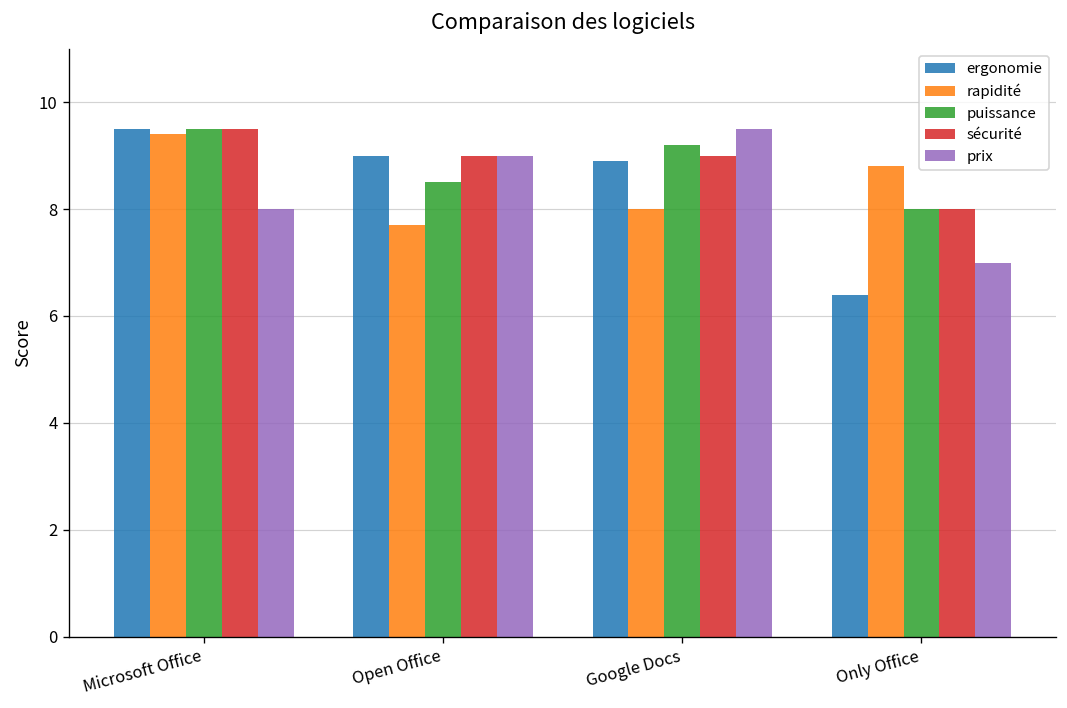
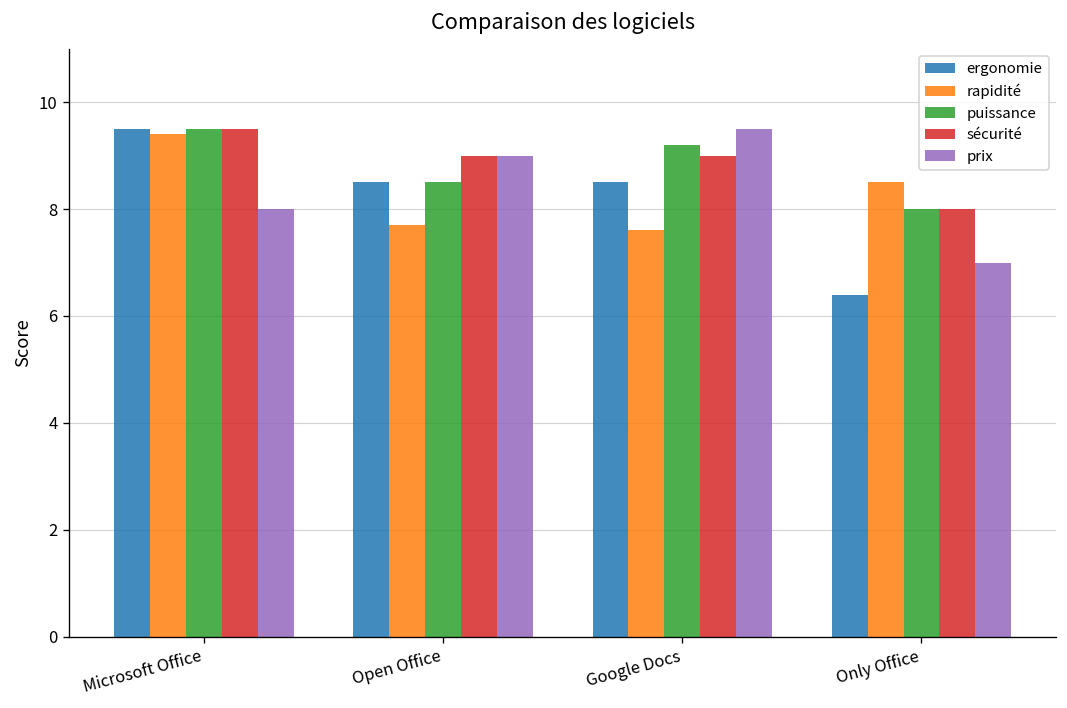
ergonomie, Open Office: 9.0 -> 8.5
ergonomie, Google Docs: 8.9 -> 8.5
rapidité, Google Docs: 8.0 -> 7.6
rapidité, Only Office: 8.8 -> 8.5
